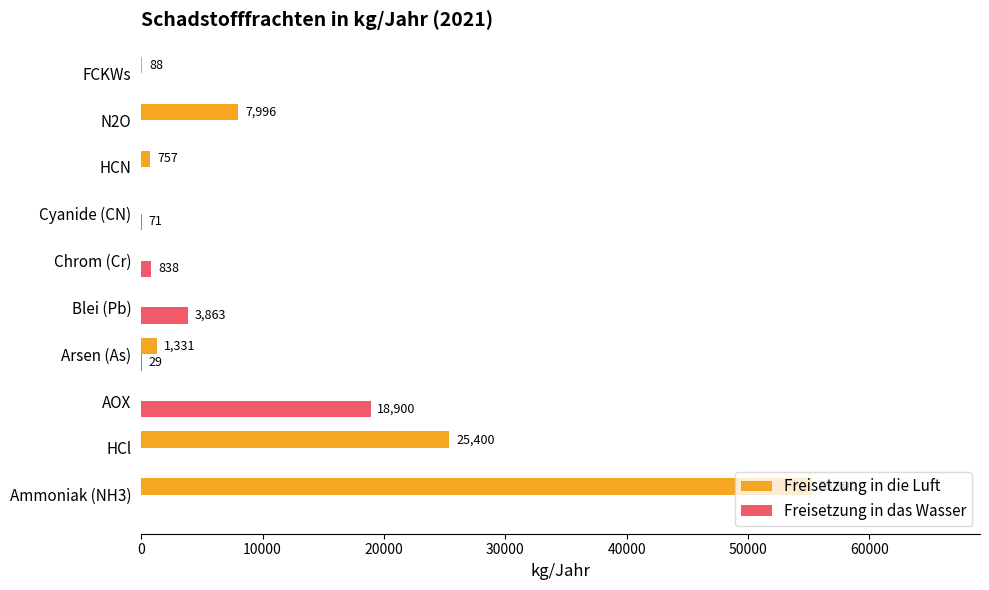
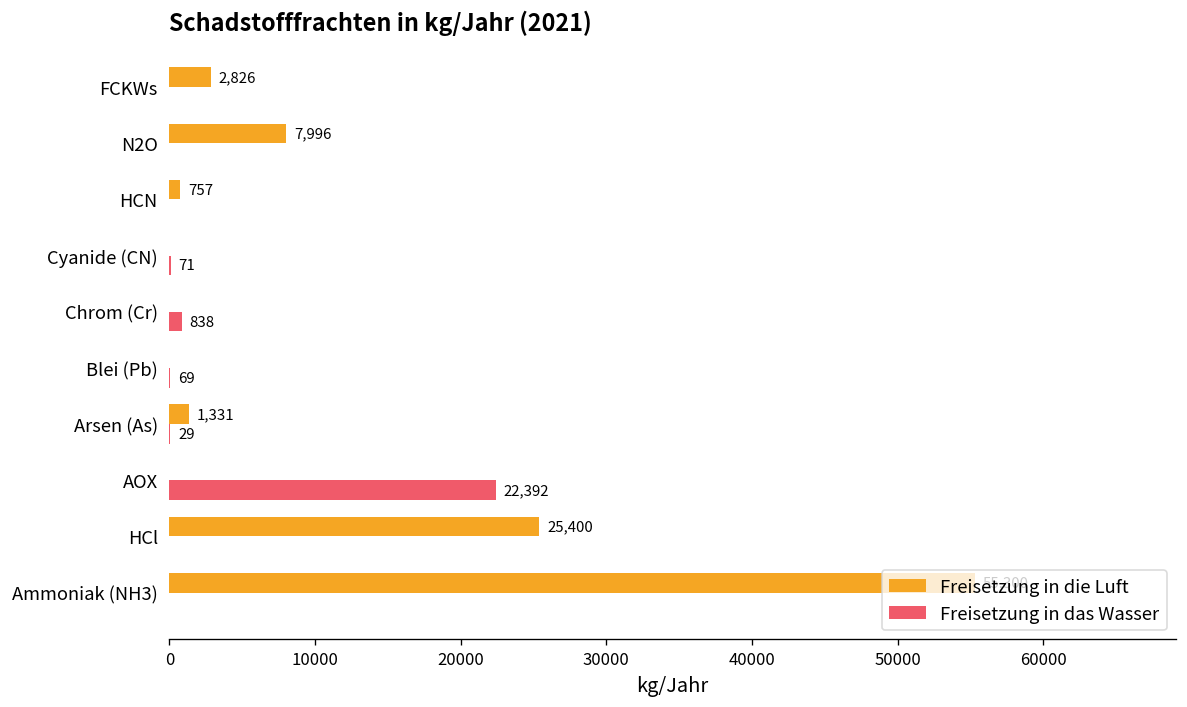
Freisetzung in die Luft, FCKWs: 88 -> 2,826
Freisetzung in das Wasser, Blei (Pb): 3,863 -> 69
Freisetzung in das Wasser, AOX: 18,900 -> 22,392
